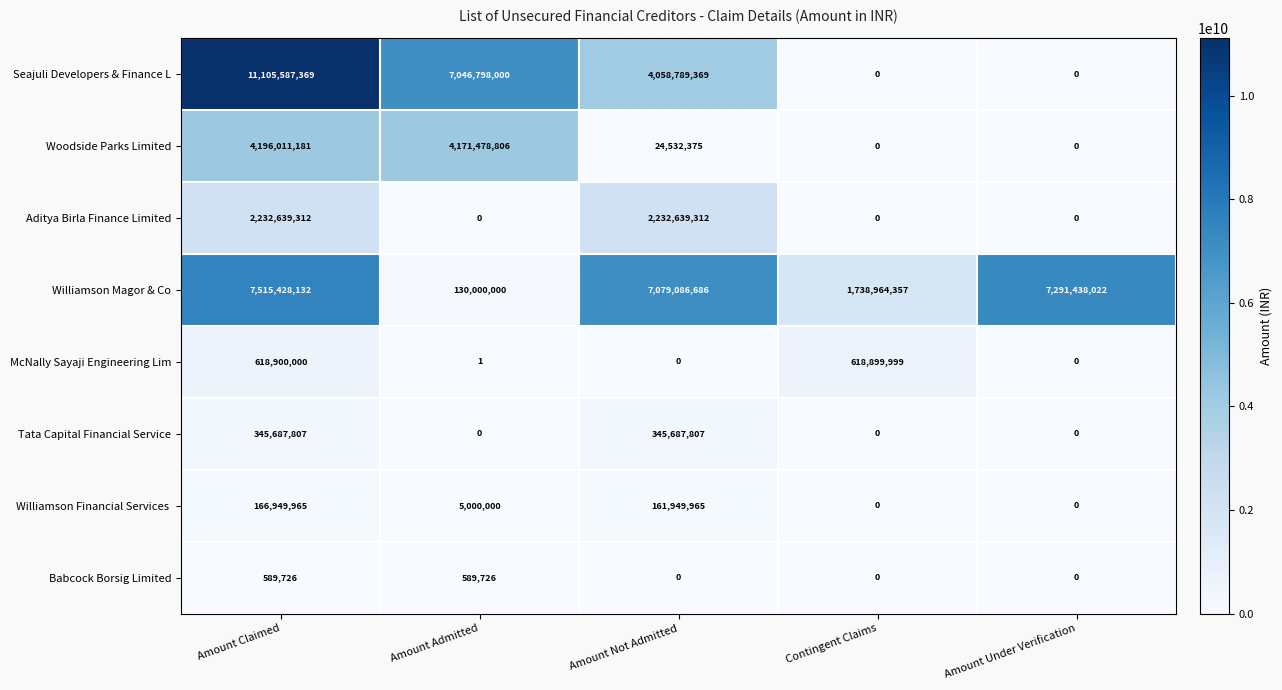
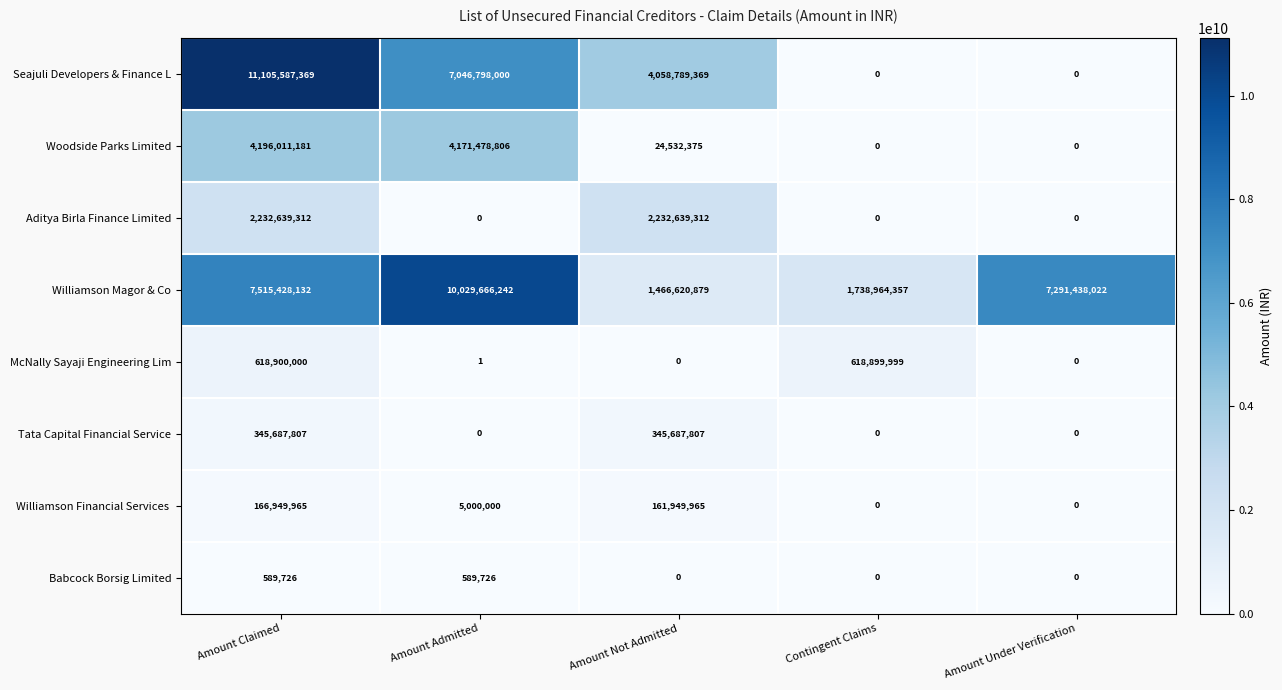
Williamson Magor & Co, Amount Admitted: 130,000,000 -> 10,029,666,242
Williamson Magor & Co, Amount Not Admitted: 7,079,086,686 -> 1,466,620,879
